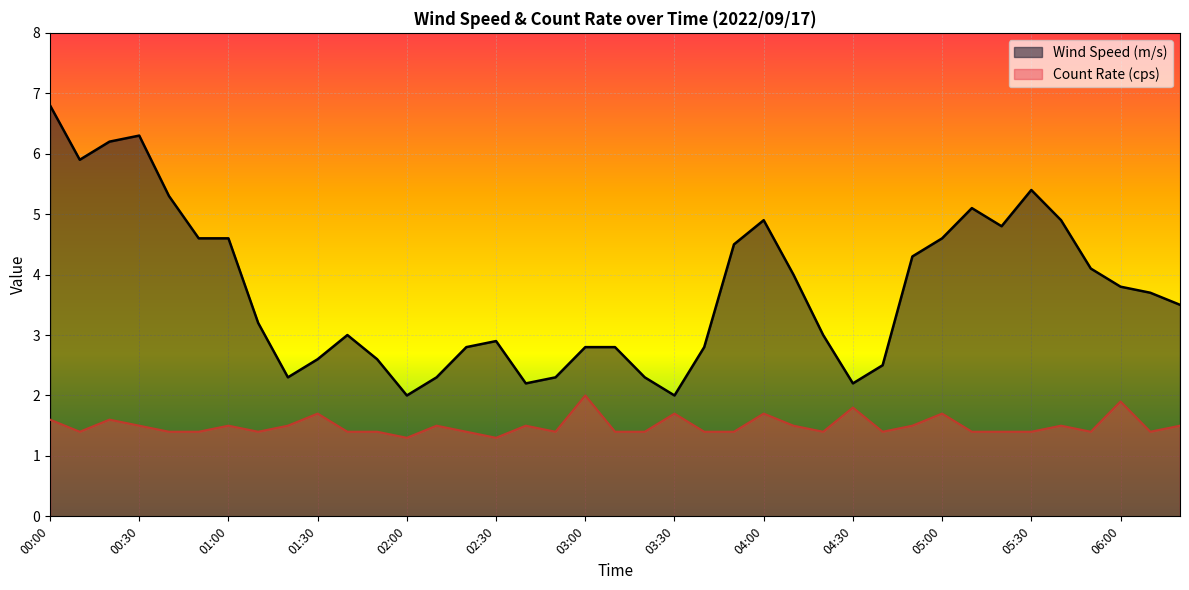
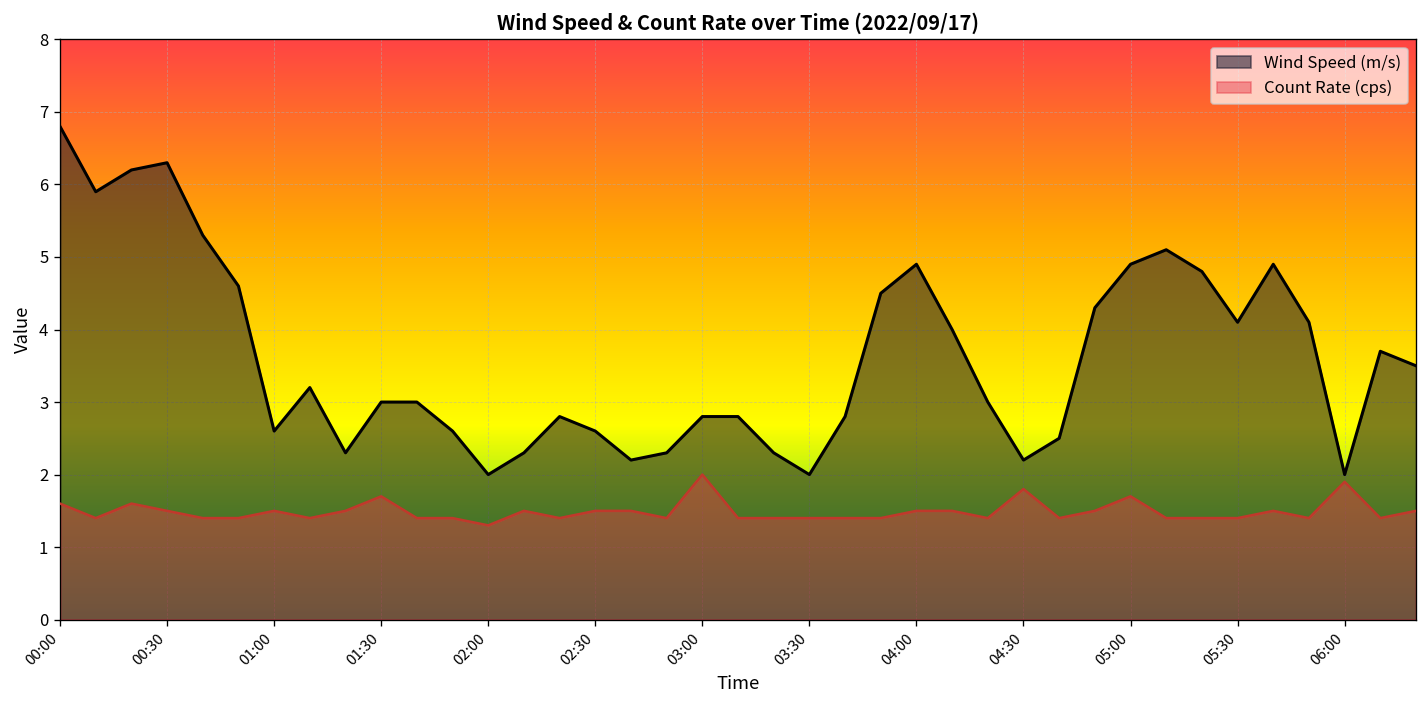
Wind Speed (m/s), 01:00: 4.6 -> 2.6
Wind Speed (m/s), 01:30: 2.6 -> 3.0
Wind Speed (m/s), 02:30: 2.9 -> 2.6
Count Rate (cps), 02:30: 1.3 -> 1.5
Count Rate (cps), 03:30: 1.7 -> 1.4
Count Rate (cps), 04:00: 1.7 -> 1.5
Wind Speed (m/s), 05:00: 4.6 -> 4.9
Wind Speed (m/s), 05:30: 5.4 -> 4.1
Wind Speed (m/s), 06:00: 3.8 -> 2.0
